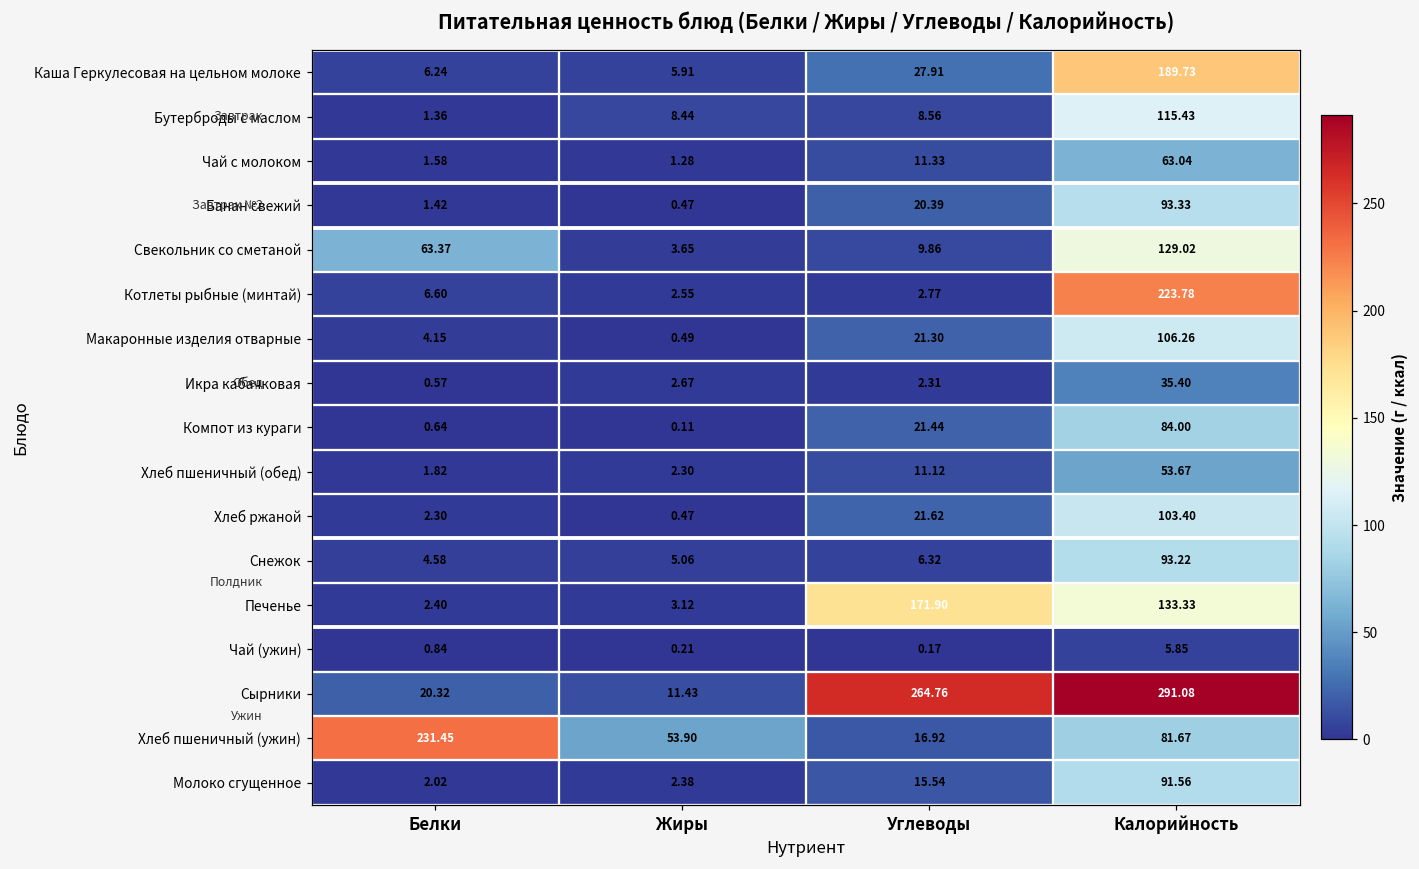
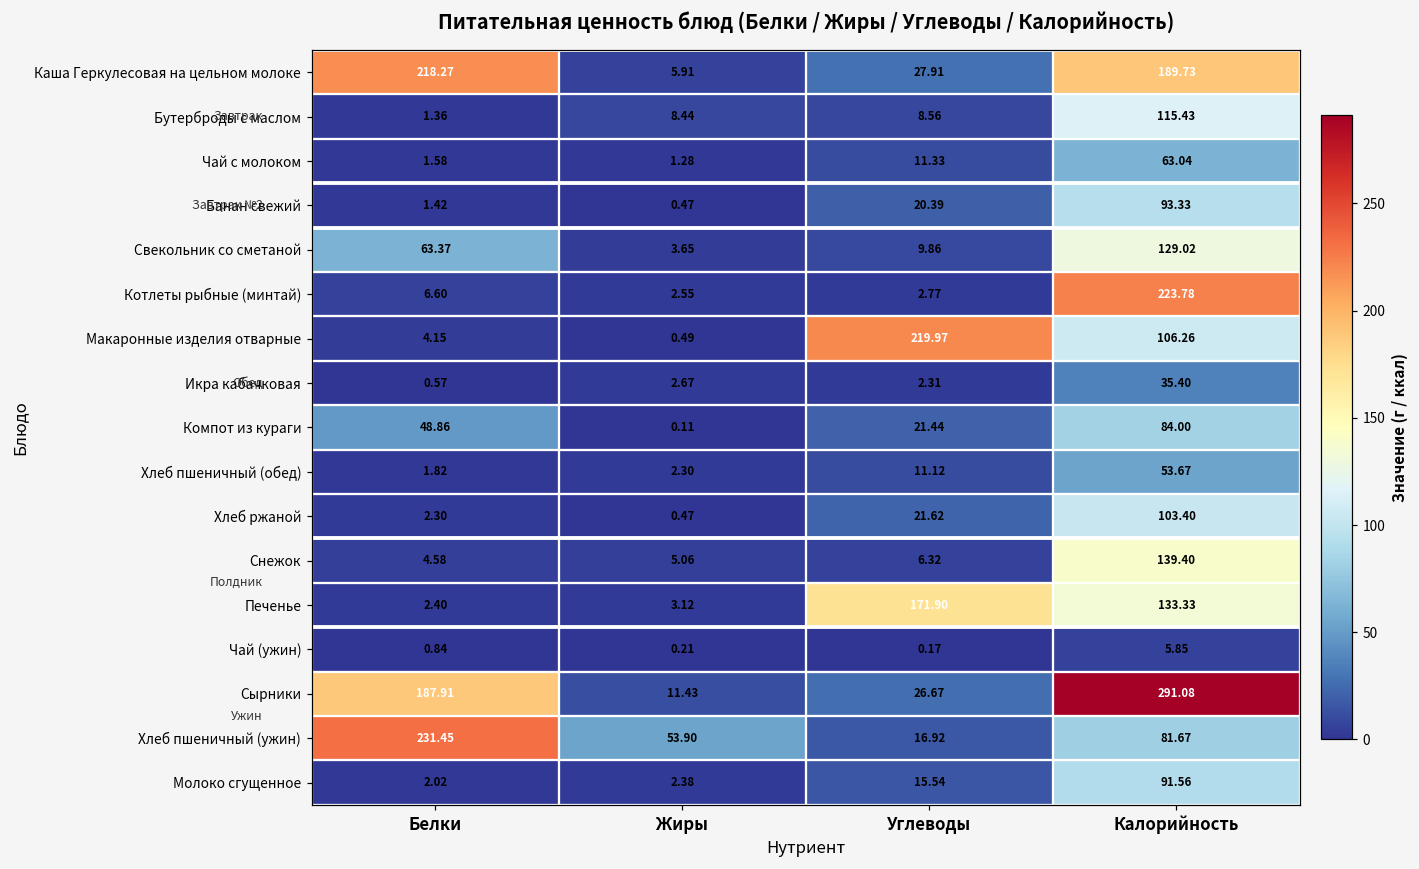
Каша Геркулесовая на цельном молоке, Белки: 6.24 -> 218.27
Макаронные изделия отварные, Углеводы: 21.30 -> 219.97
Компот из кураги, Белки: 0.64 -> 48.86
Снежок, Калорийность: 93.22 -> 139.40
Сырники, Белки: 20.32 -> 187.91
Сырники, Углеводы: 264.76 -> 26.67
